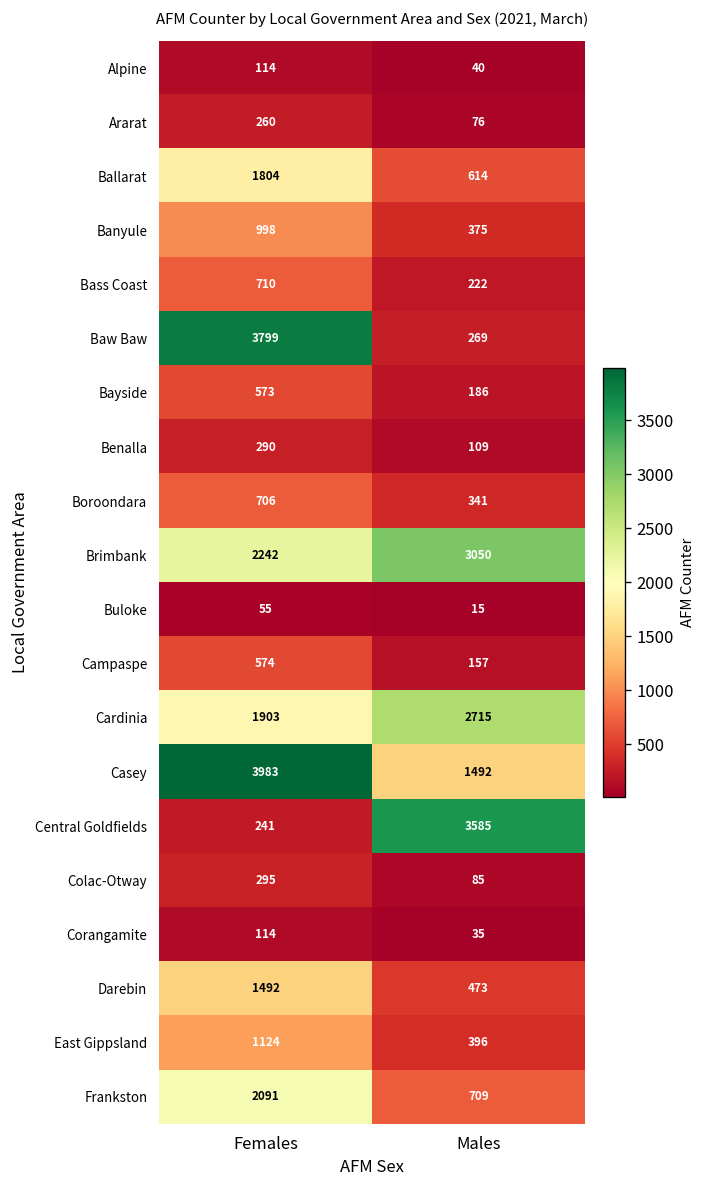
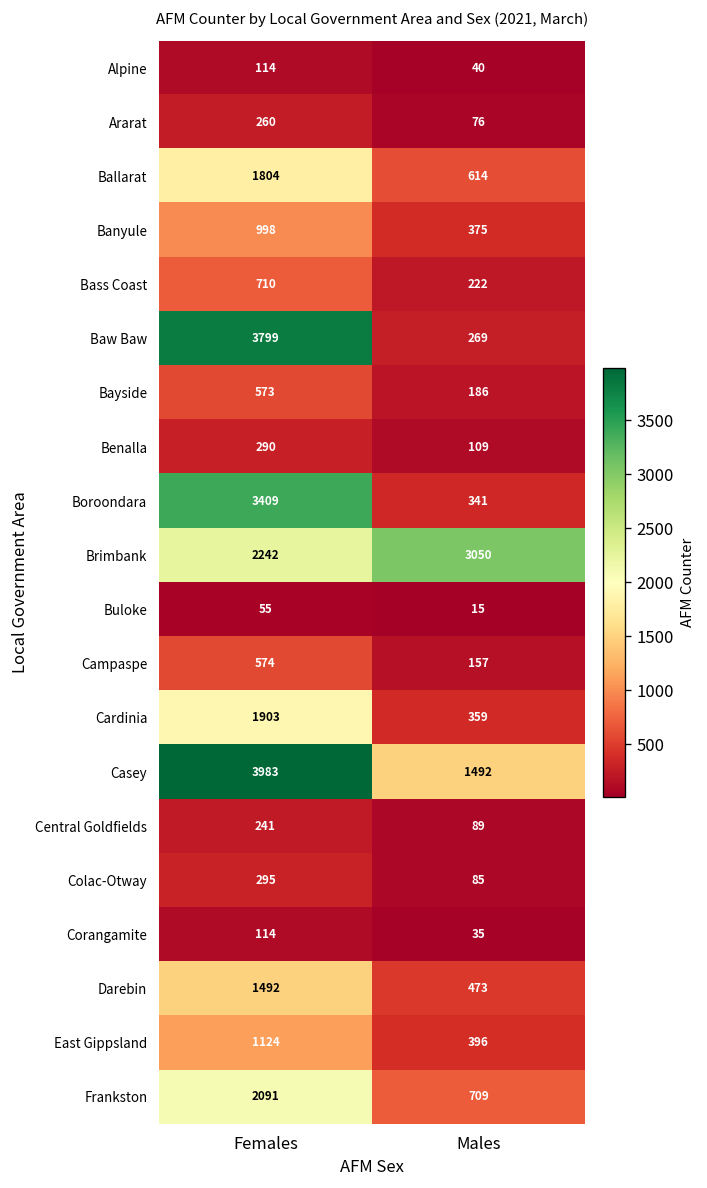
Boroondara, Females: 706 -> 3409
Cardinia, Males: 2715 -> 359
Central Goldfields, Males: 3585 -> 89
